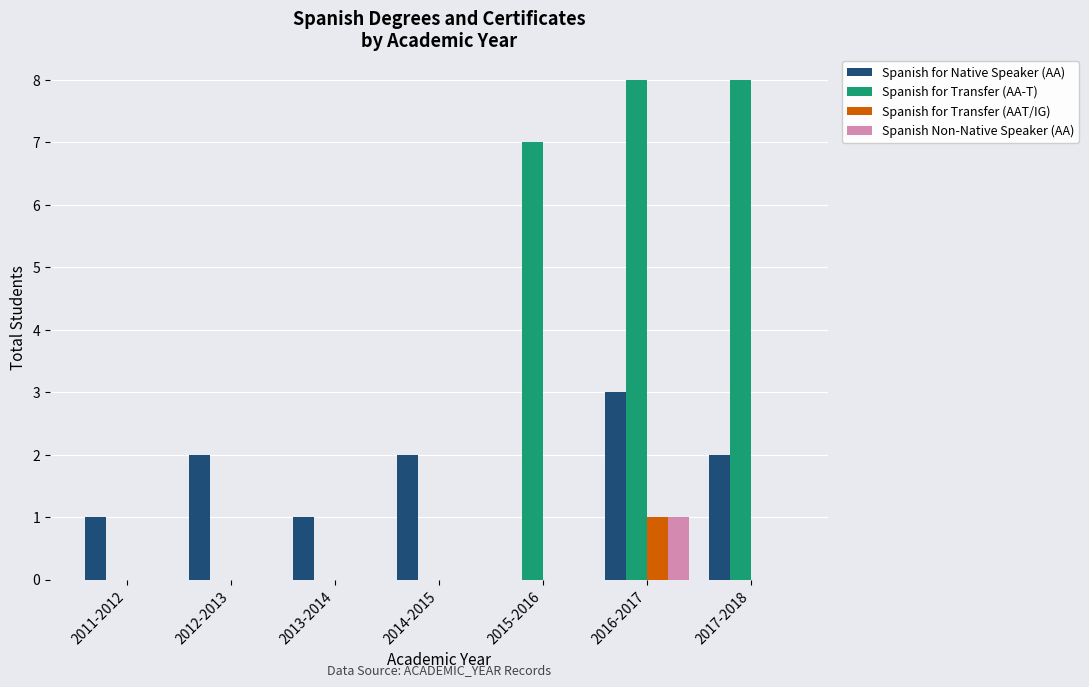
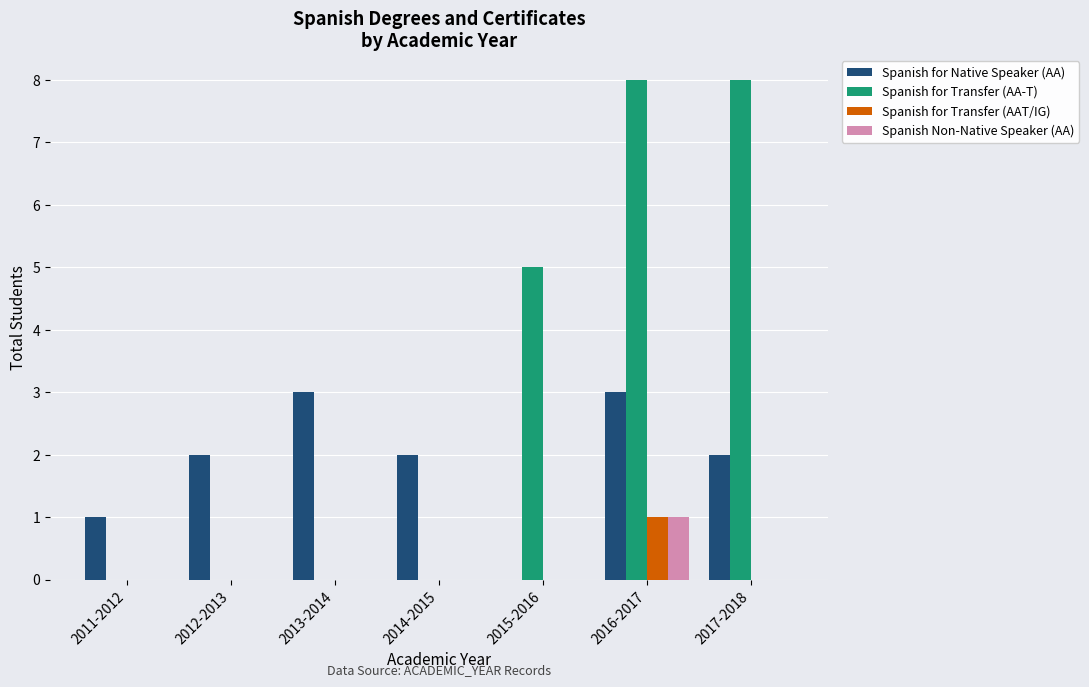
Spanish for Native Speaker (AA), 2013-2014: 1 -> 3
Spanish for Transfer (AA-T), 2015-2016: 7 -> 5
